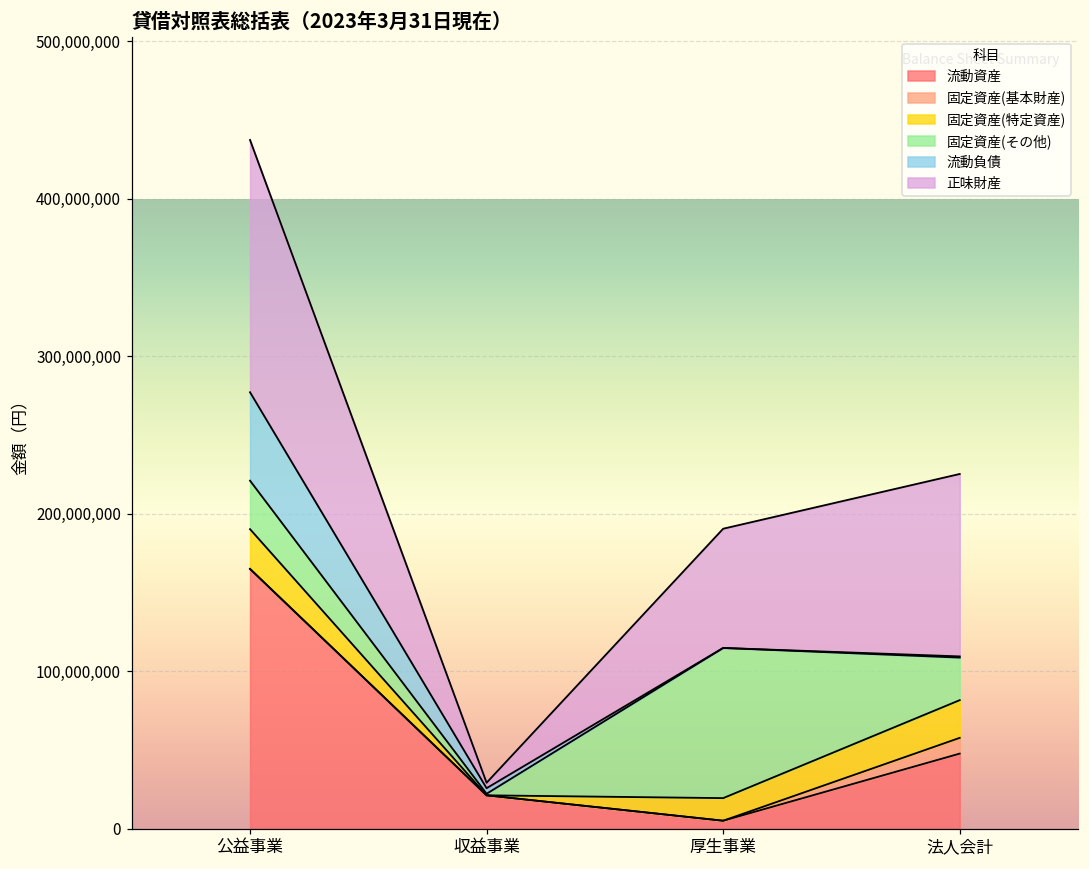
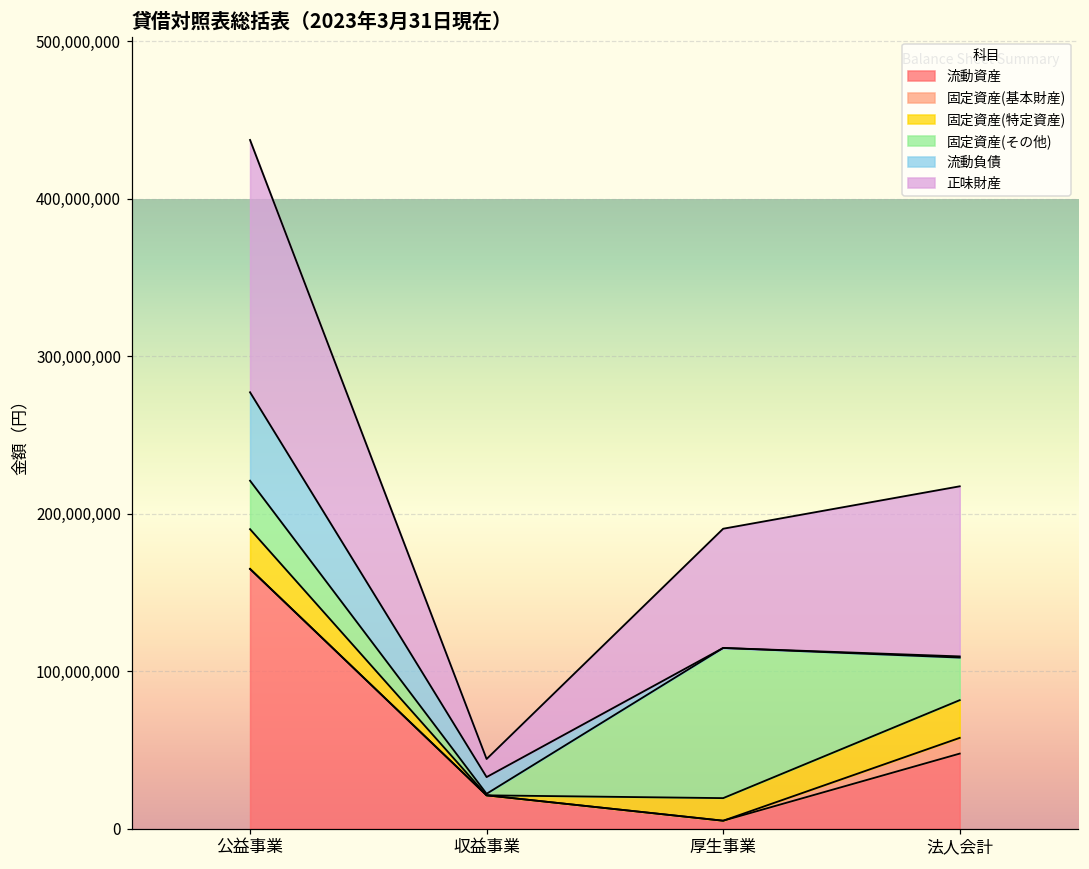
流動負債, 収益事業: 4,000,000 -> 11,000,000
正味財産, 収益事業: 3,000,000 -> 11,000,000
正味財産, 法人会計: 116,000,000 -> 108,000,000
